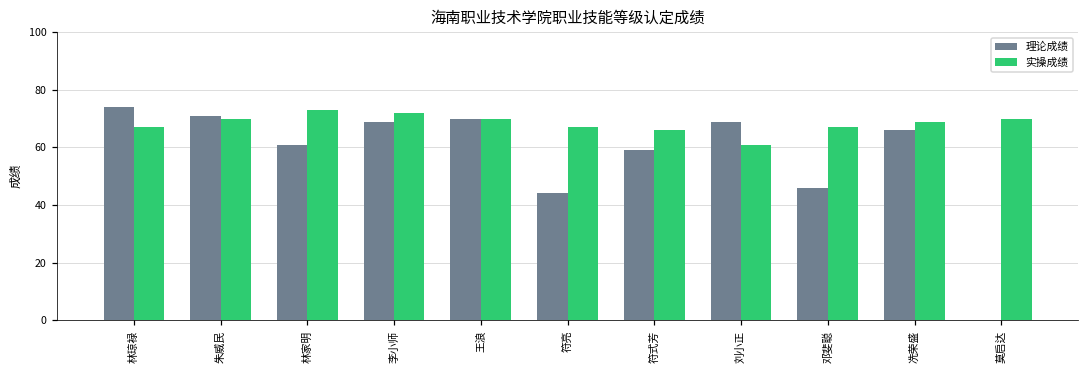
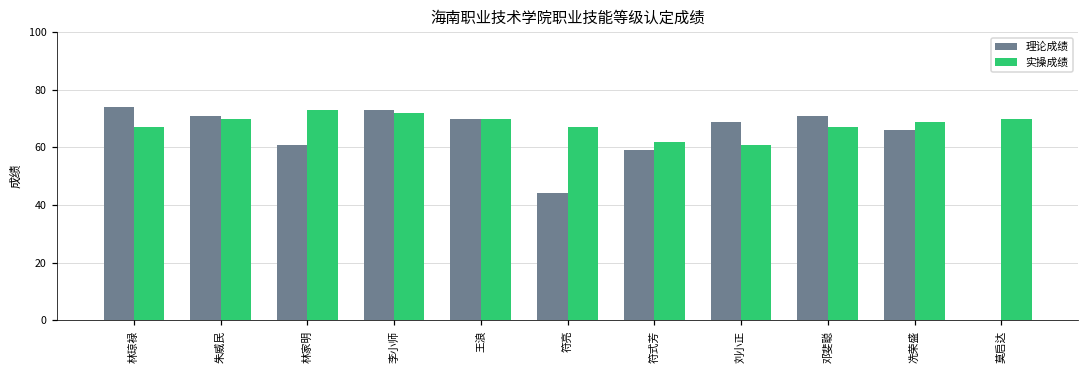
理论成绩, 李小师: 69 -> 73
实操成绩, 符式芳: 66 -> 62
理论成绩, 邓斐聪: 46 -> 71
